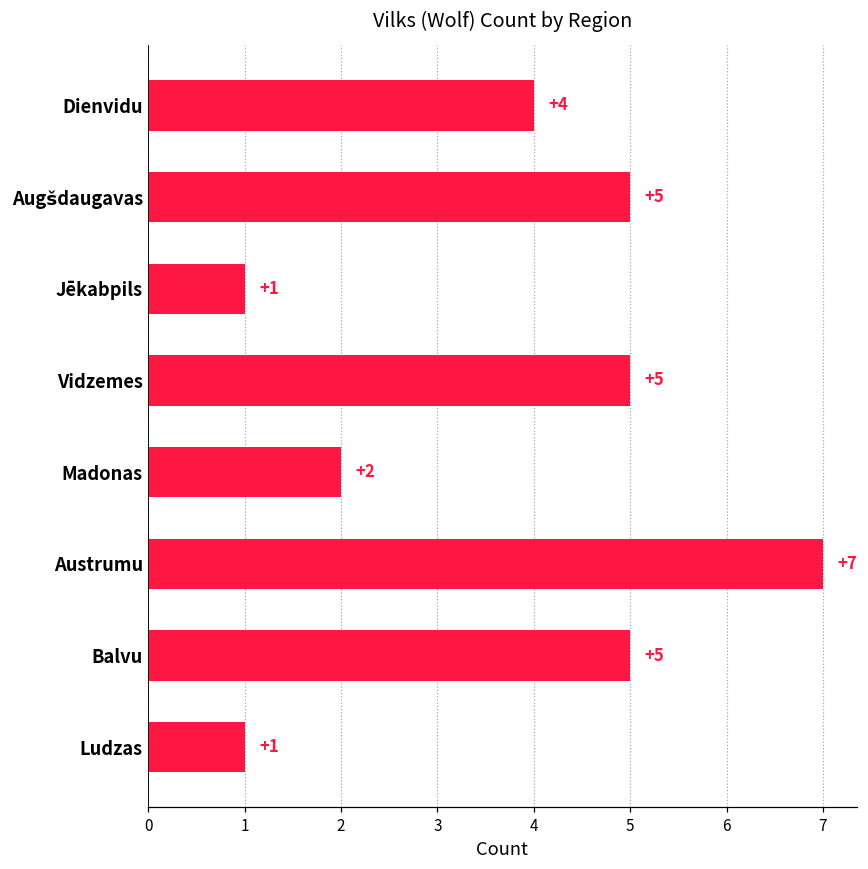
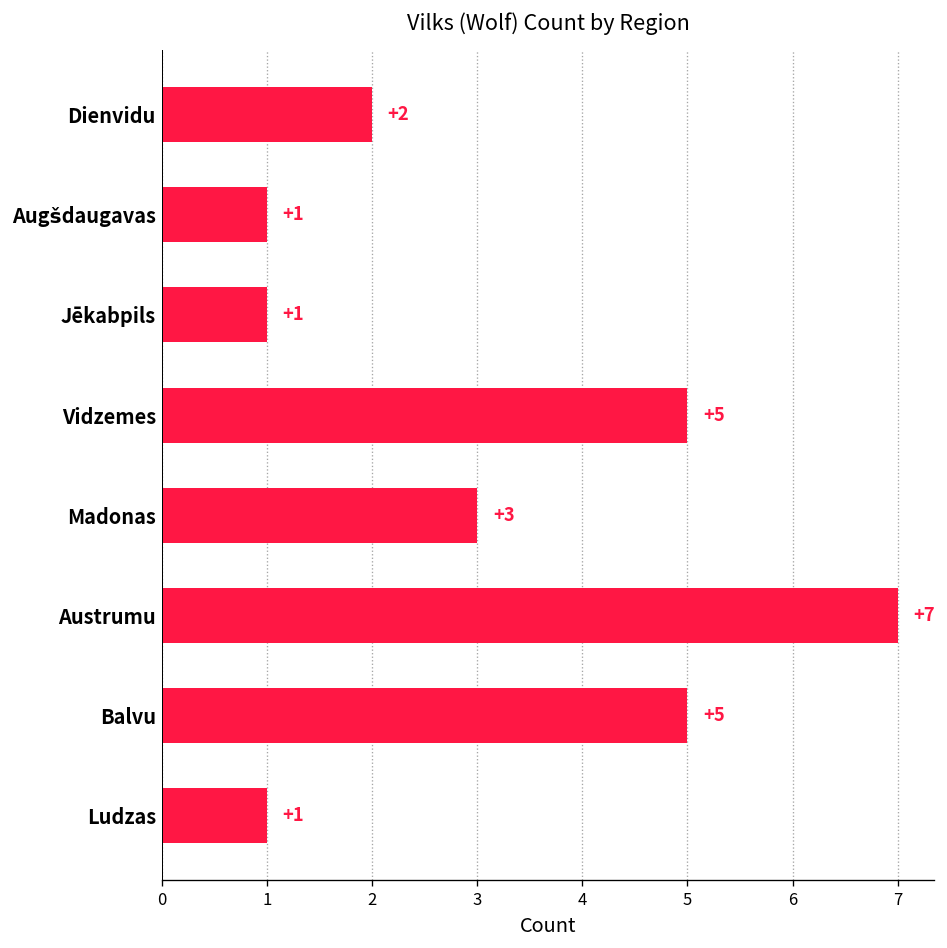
Dienvidu: +4 -> +2
Augšdaugavas: +5 -> +1
Madonas: +2 -> +3
